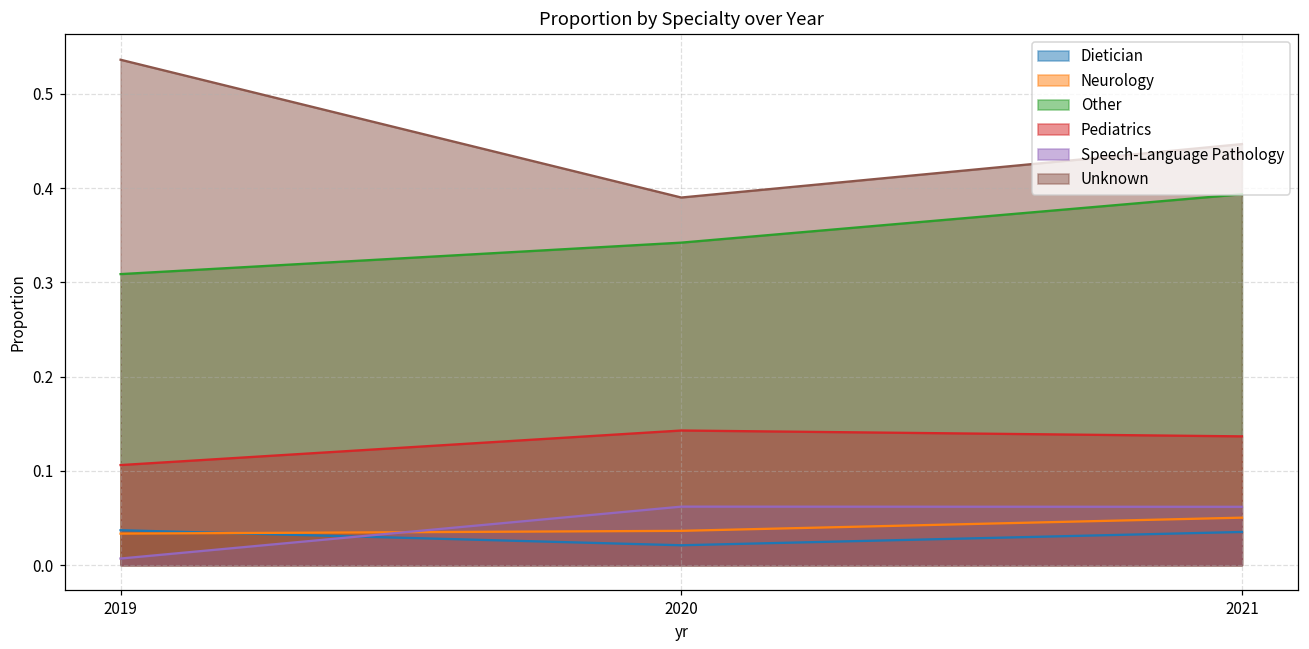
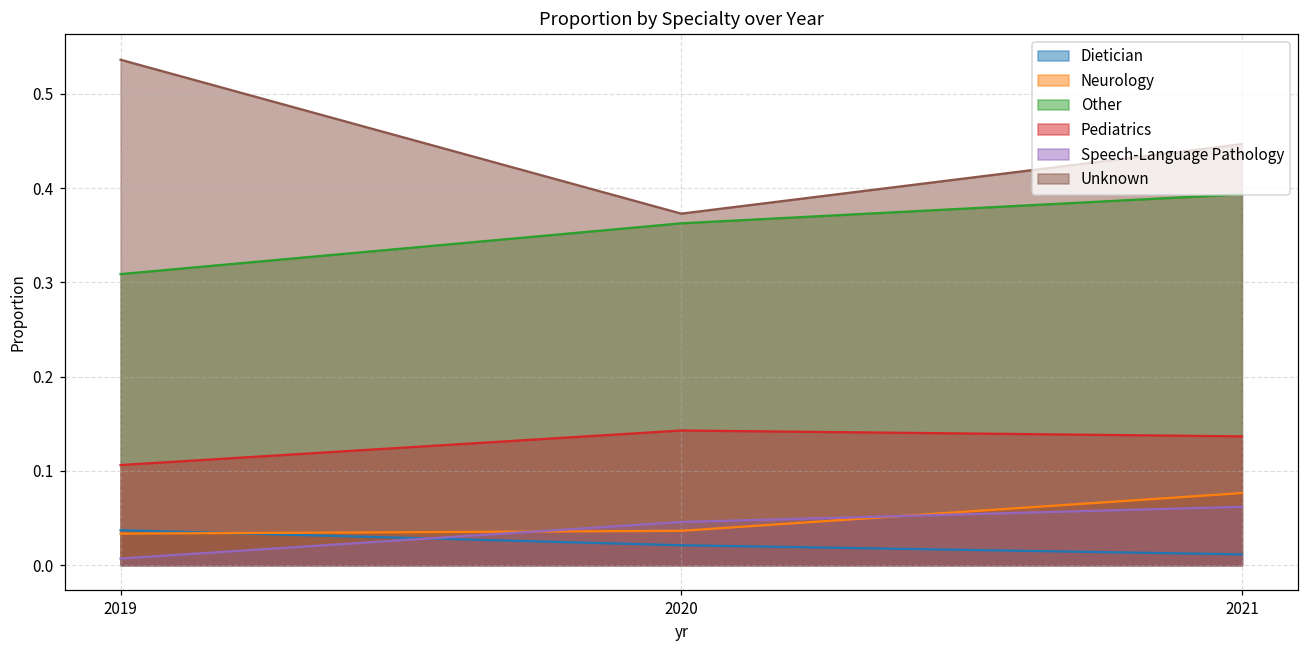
Other, 2020: 0.34 -> 0.36
Speech-Language Pathology, 2020: 0.06 -> 0.05
Unknown, 2020: 0.39 -> 0.37
Dietician, 2021: 0.04 -> 0.01
Neurology, 2021: 0.05 -> 0.08
